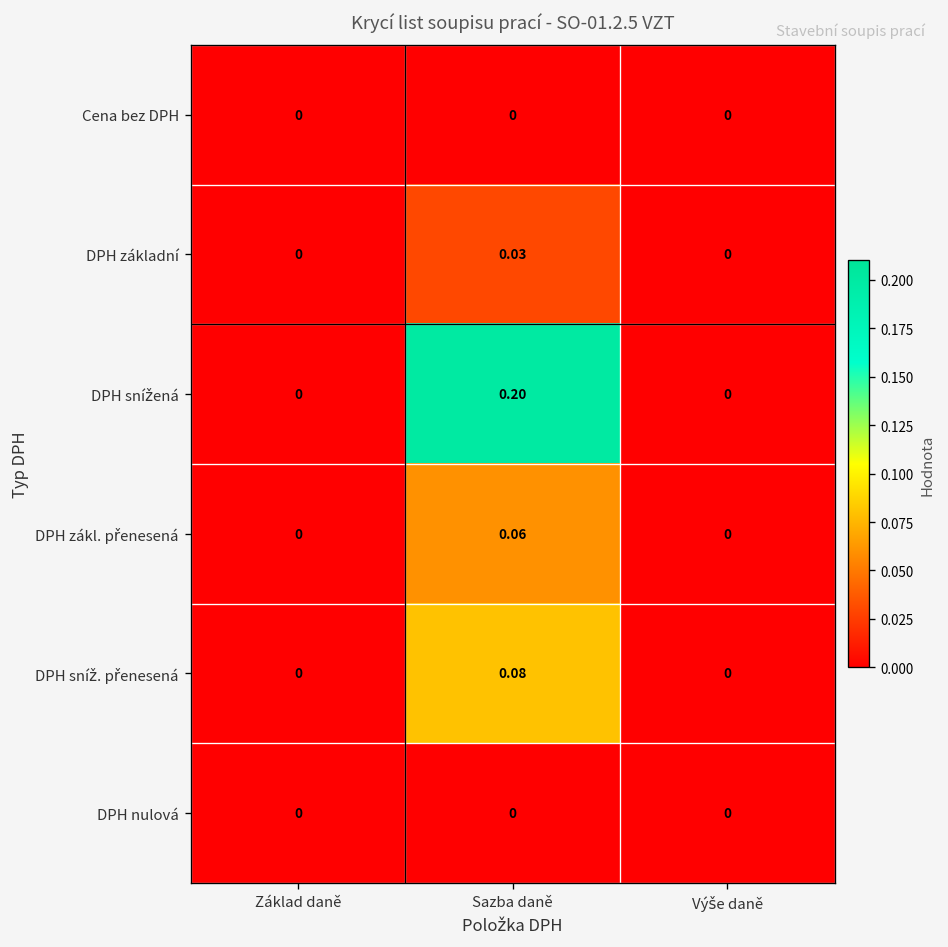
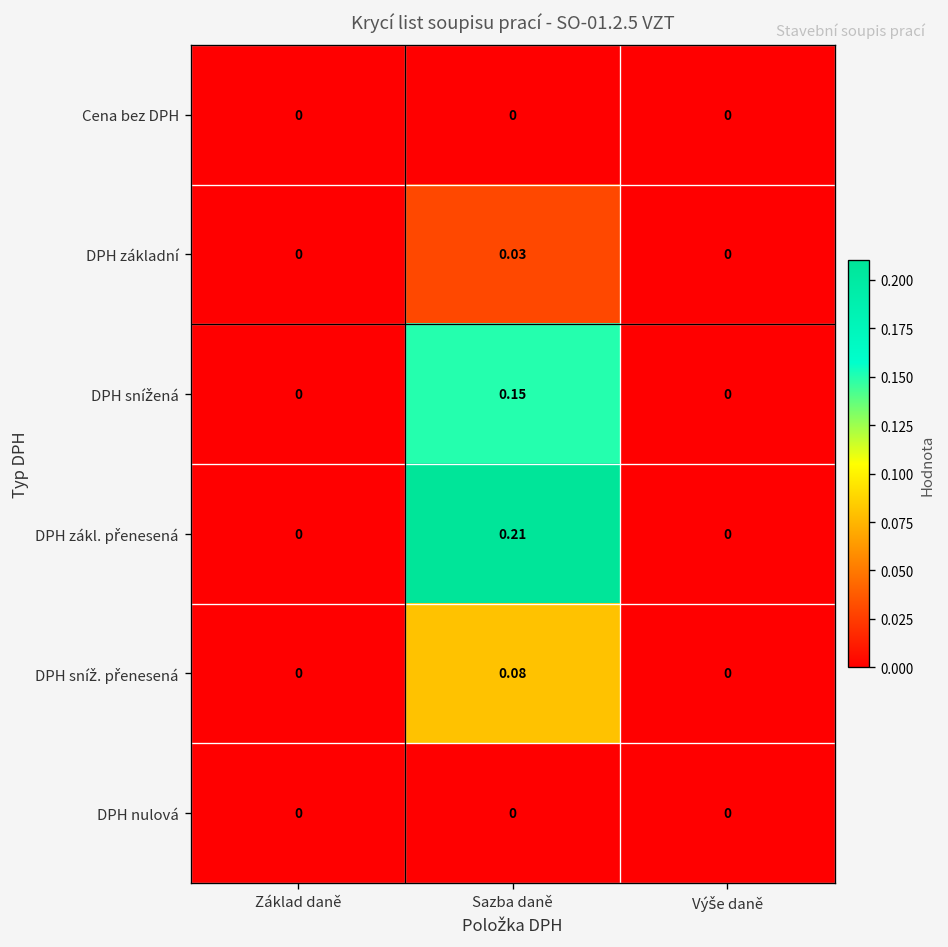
DPH snížená, Sazba daně: 0.20 -> 0.15
DPH zákl. přenesená, Sazba daně: 0.06 -> 0.21
